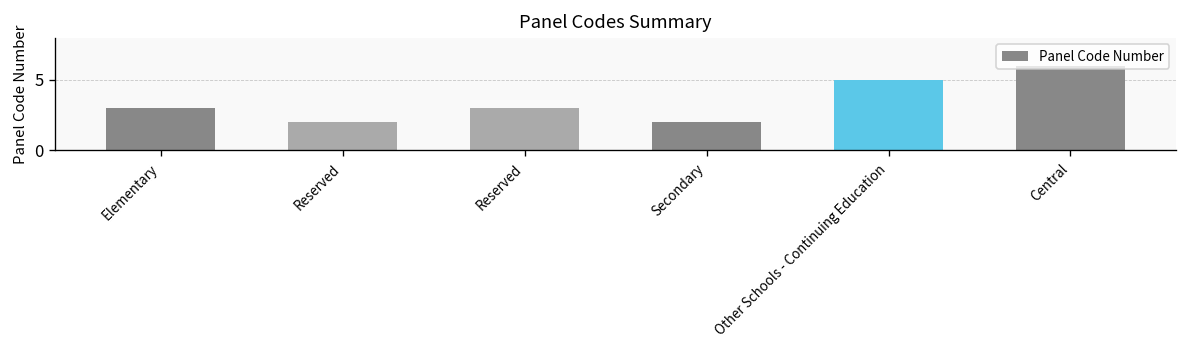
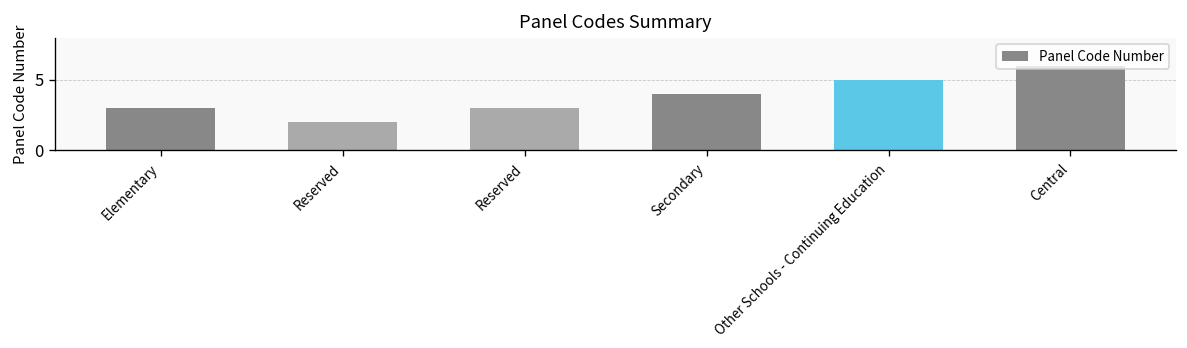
Secondary: 2 -> 4
